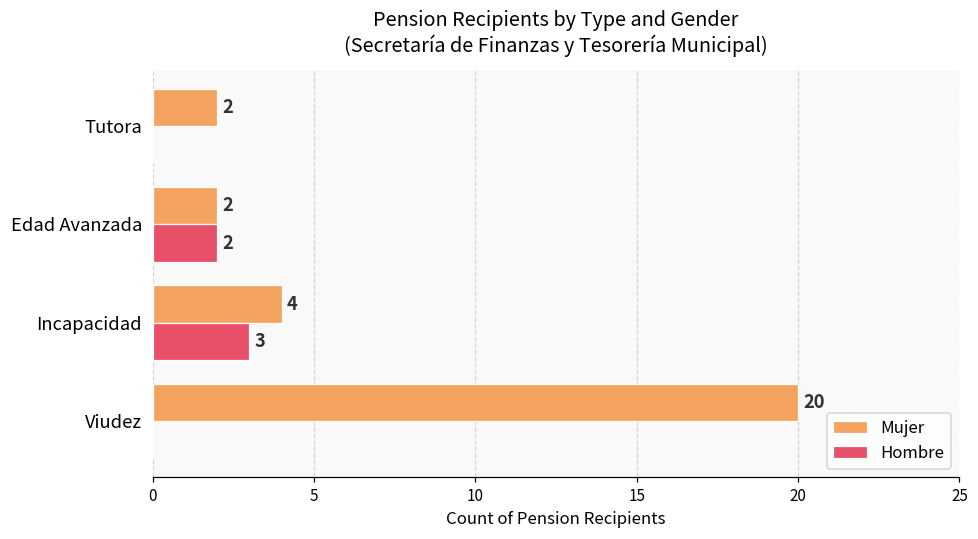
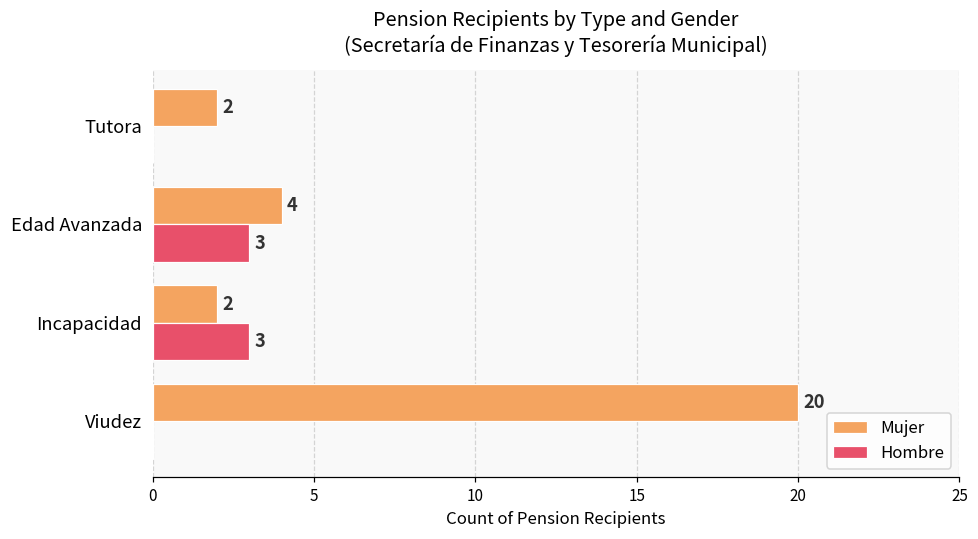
Mujer, Edad Avanzada: 2 -> 4
Hombre, Edad Avanzada: 2 -> 3
Mujer, Incapacidad: 4 -> 2
